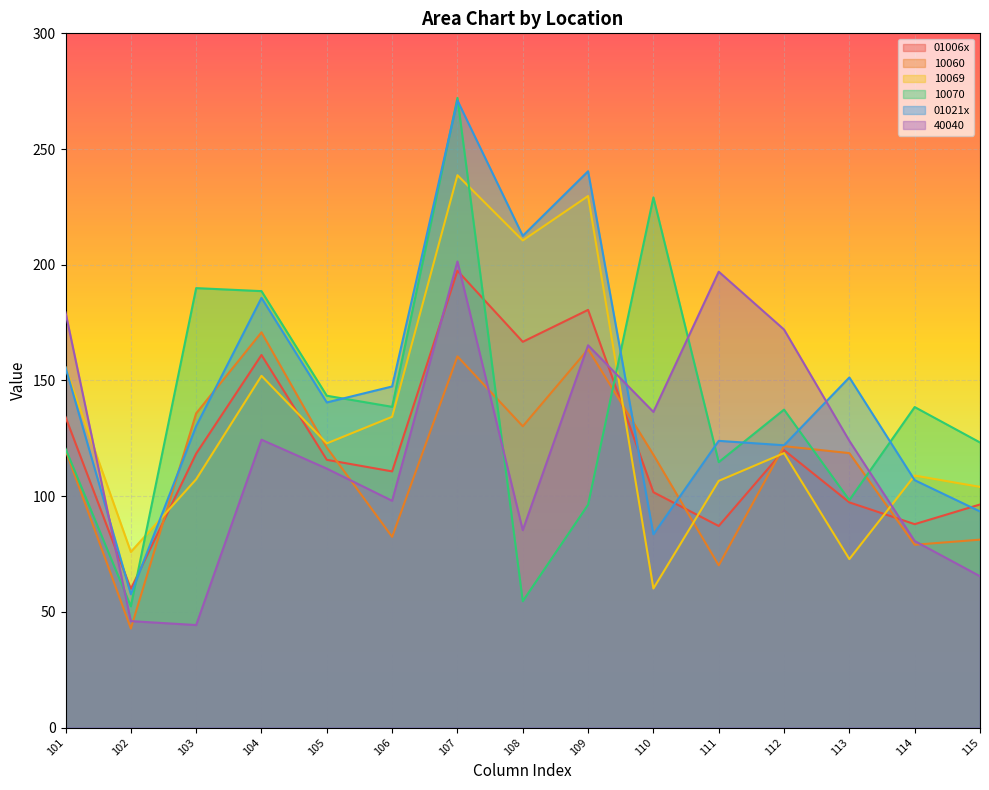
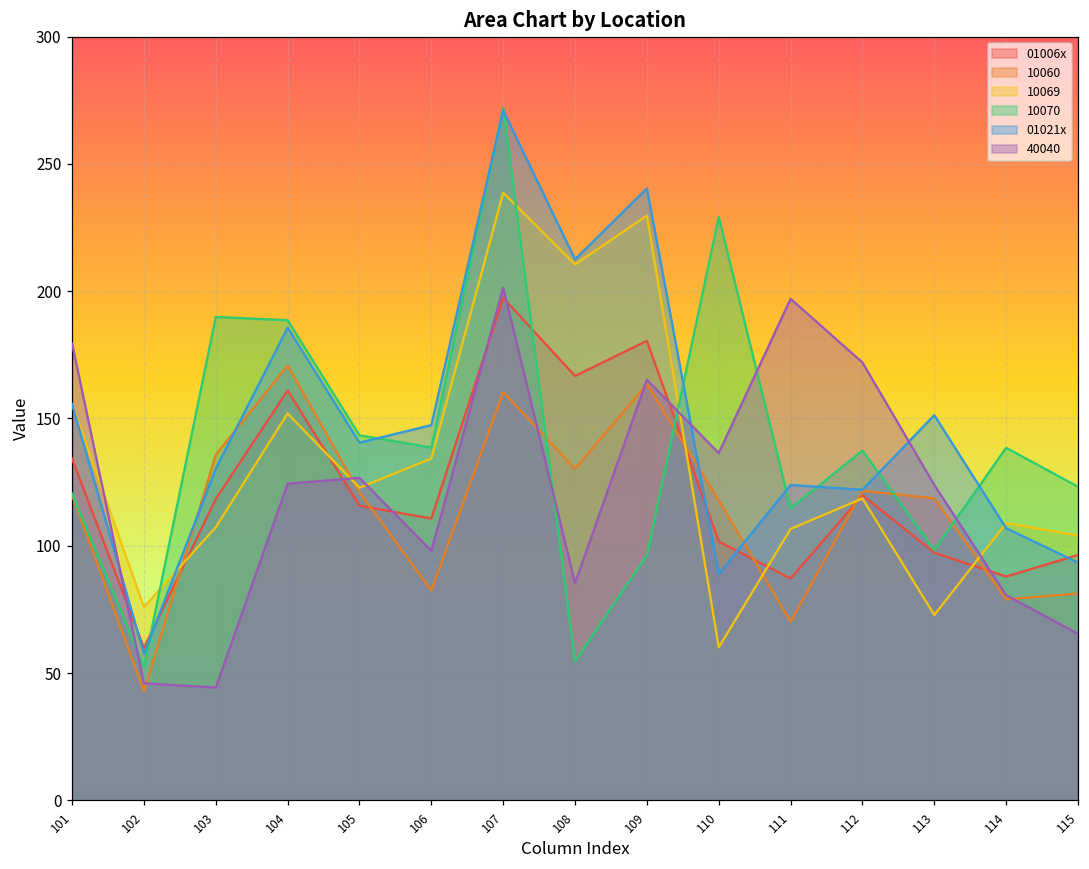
40040, 105: 112 -> 127
01021x, 110: 84 -> 89
